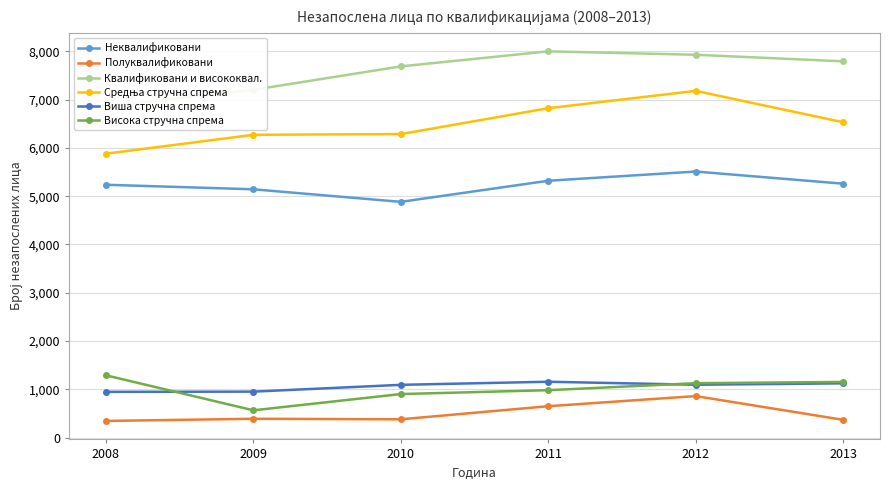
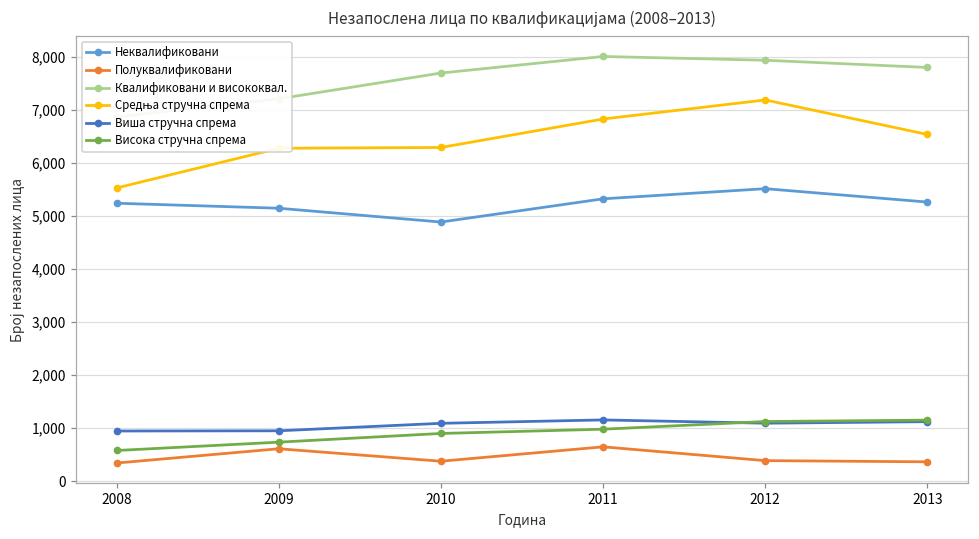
Средња стручна спрема, 2008: 5,900 -> 5,500
Висока стручна спрема, 2008: 1,300 -> 600
Полуквалификовани, 2009: 400 -> 600
Висока стручна спрема, 2009: 600 -> 700
Полуквалификовани, 2012: 900 -> 400
